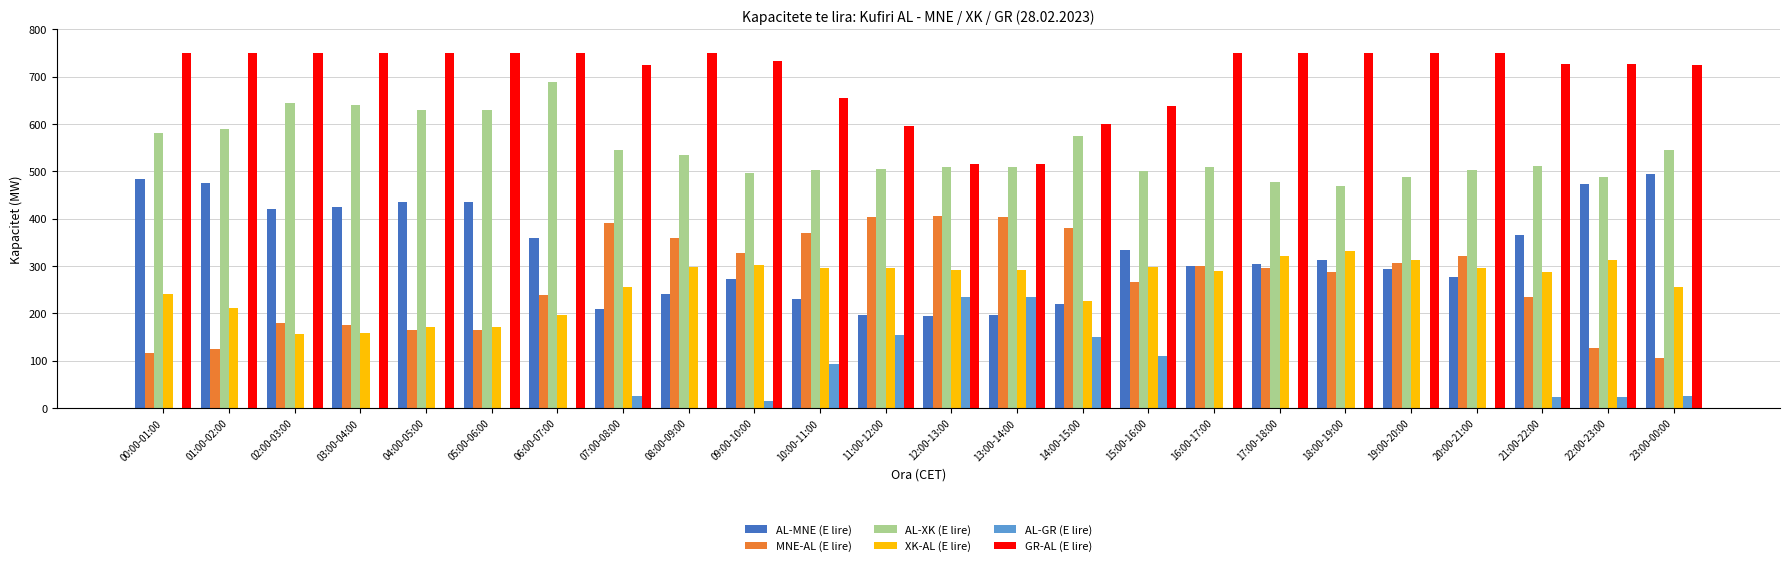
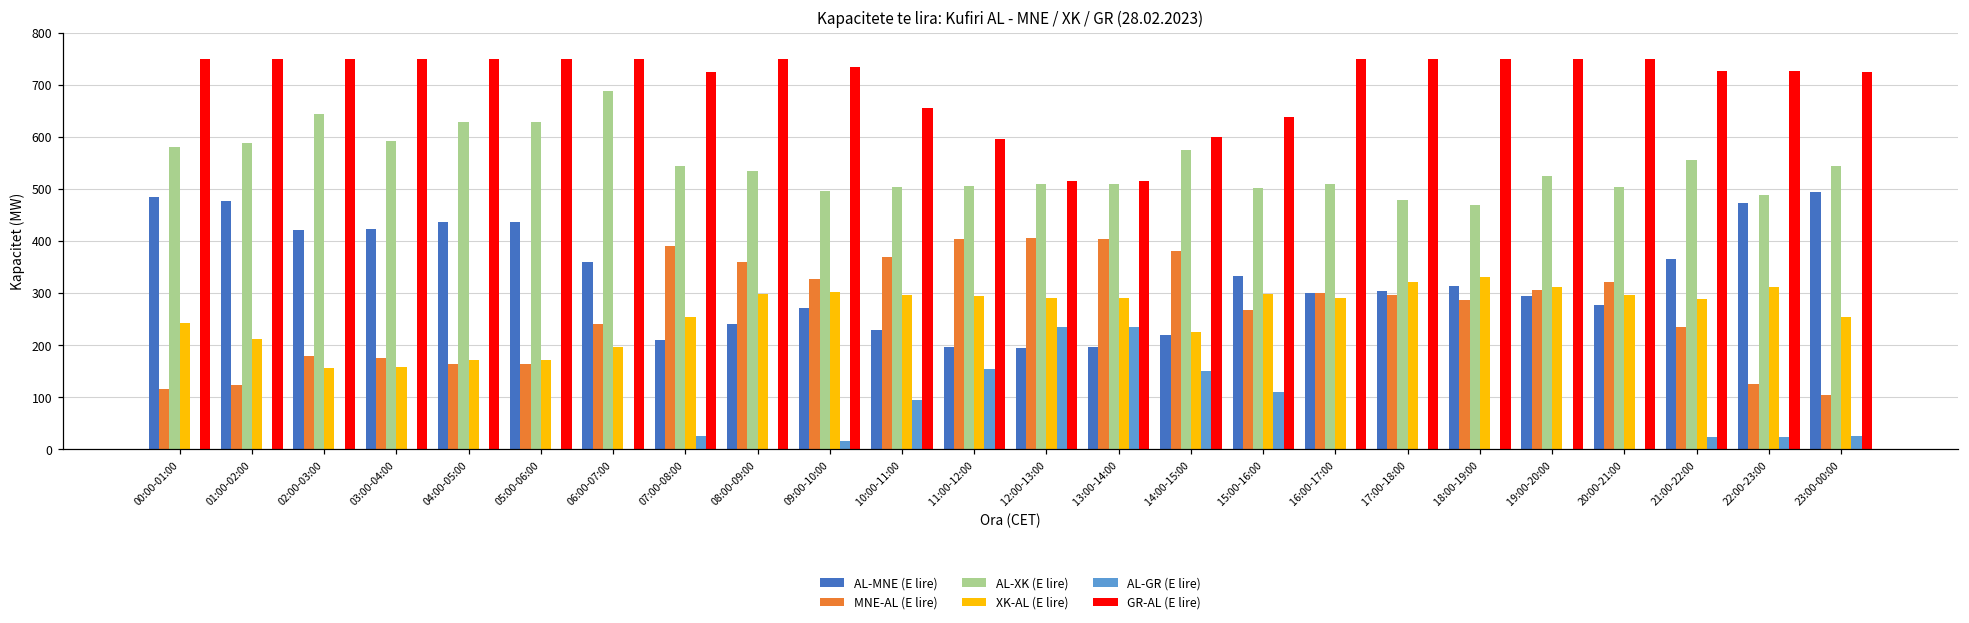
AL-XK (E lire), 03:00-04:00: 640 -> 590
AL-XK (E lire), 19:00-20:00: 490 -> 520
AL-XK (E lire), 21:00-22:00: 510 -> 560
